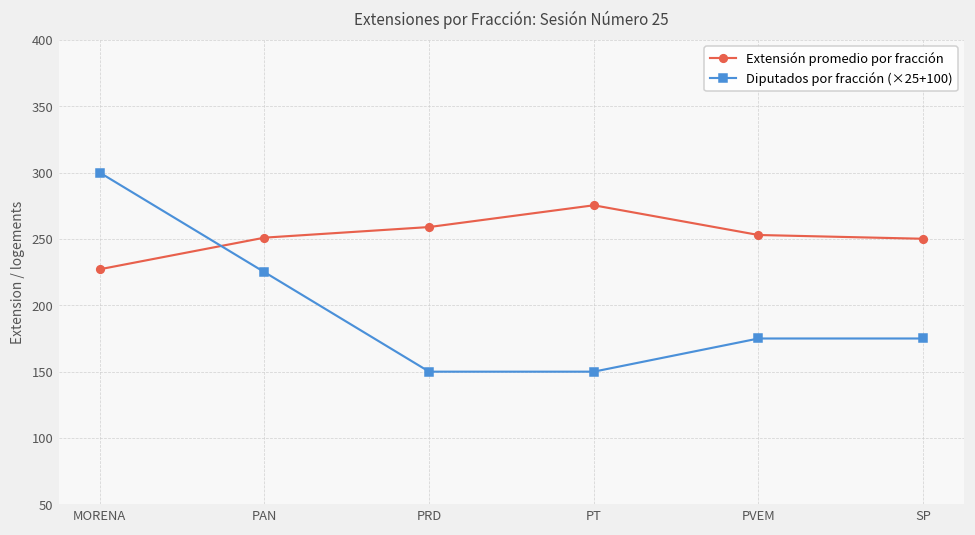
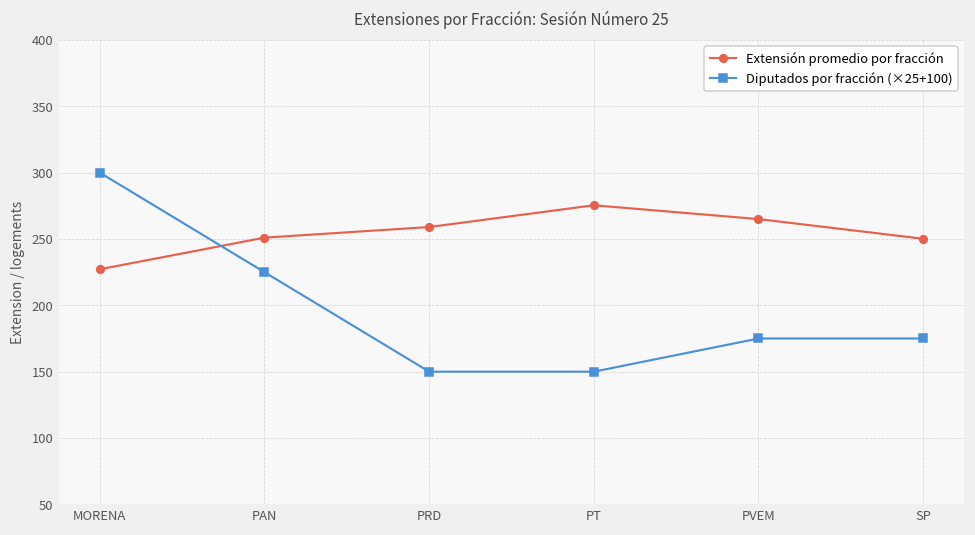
Extensión promedio por fracción, PVEM: 253 -> 265
